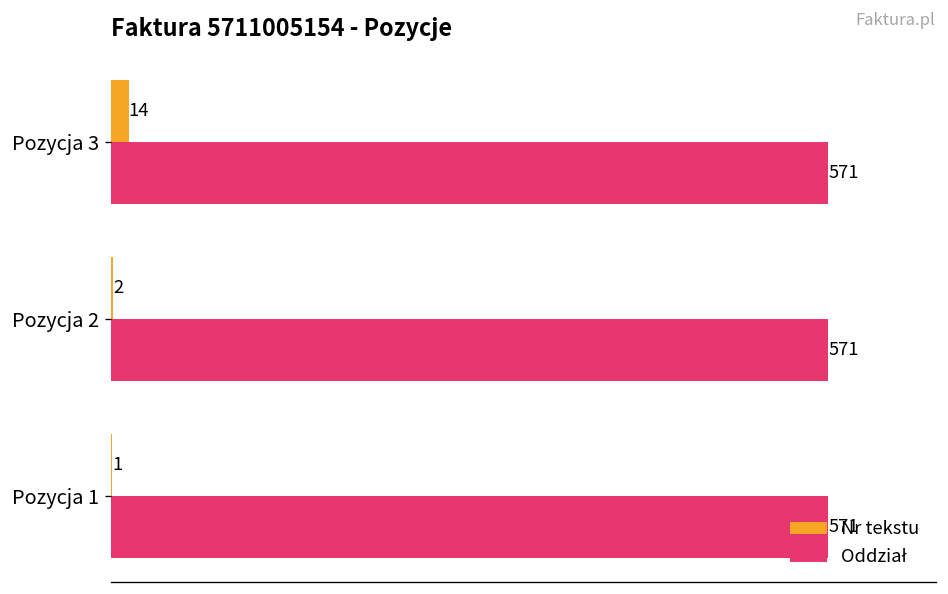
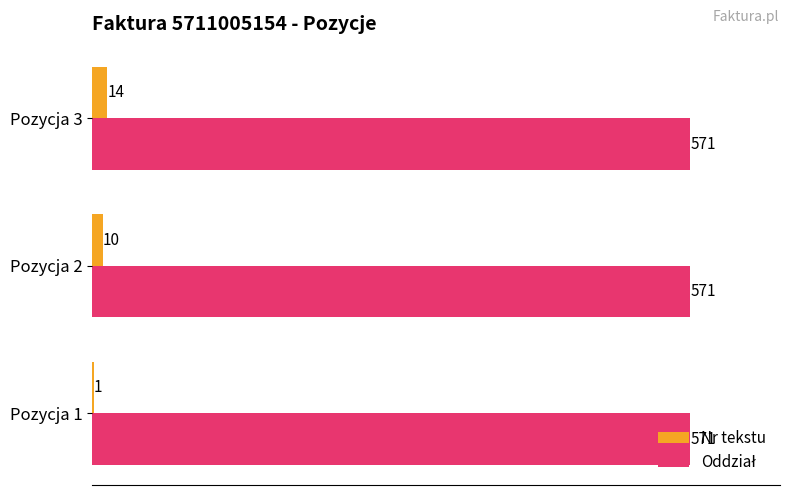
Nr tekstu, Pozycja 2: 2 -> 10
